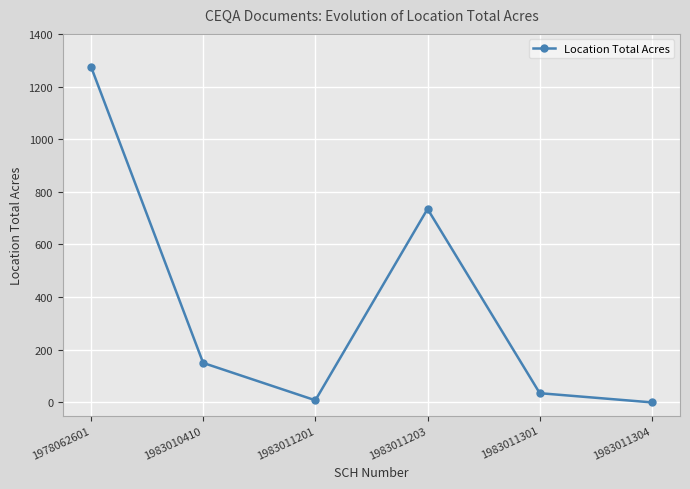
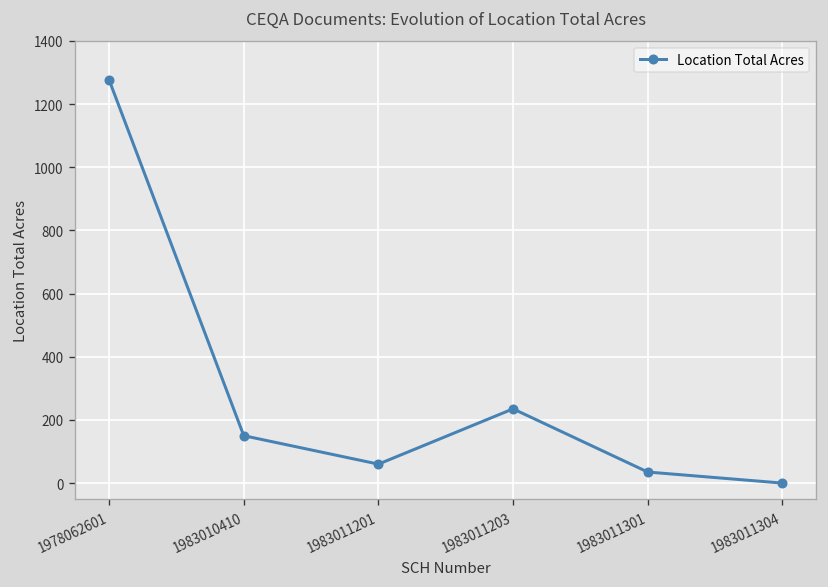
1983011201: 10 -> 60
1983011203: 740 -> 240
